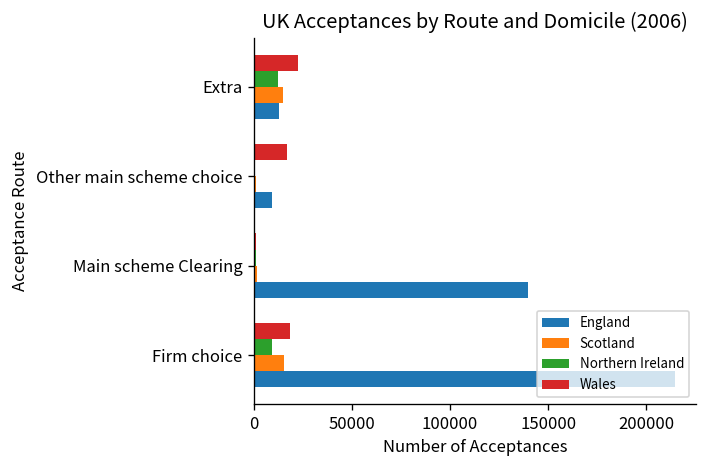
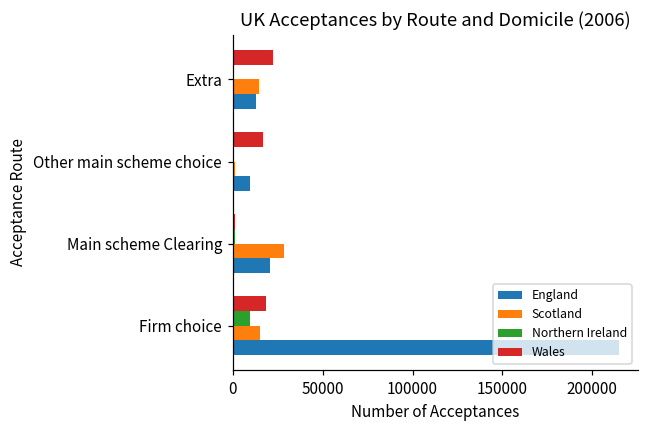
Northern Ireland, Extra: 12000 -> 0
Scotland, Main scheme Clearing: 2000 -> 28000
England, Main scheme Clearing: 140000 -> 21000
